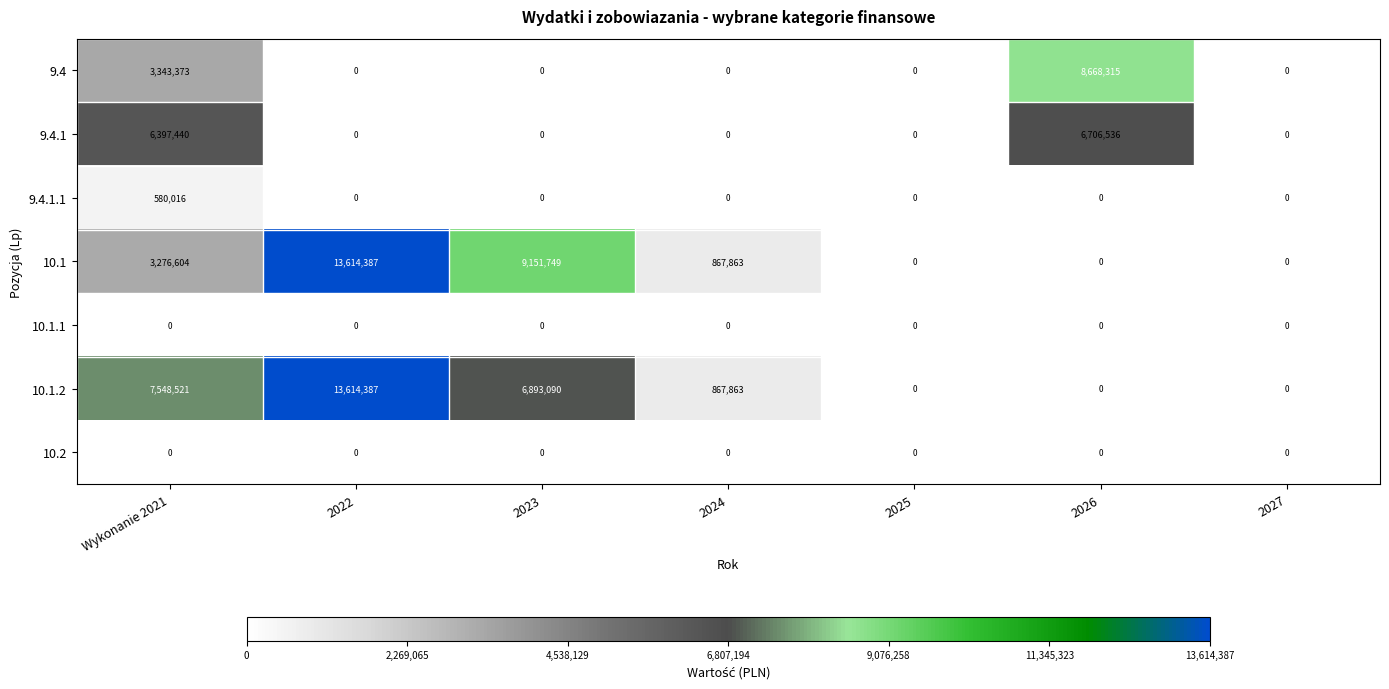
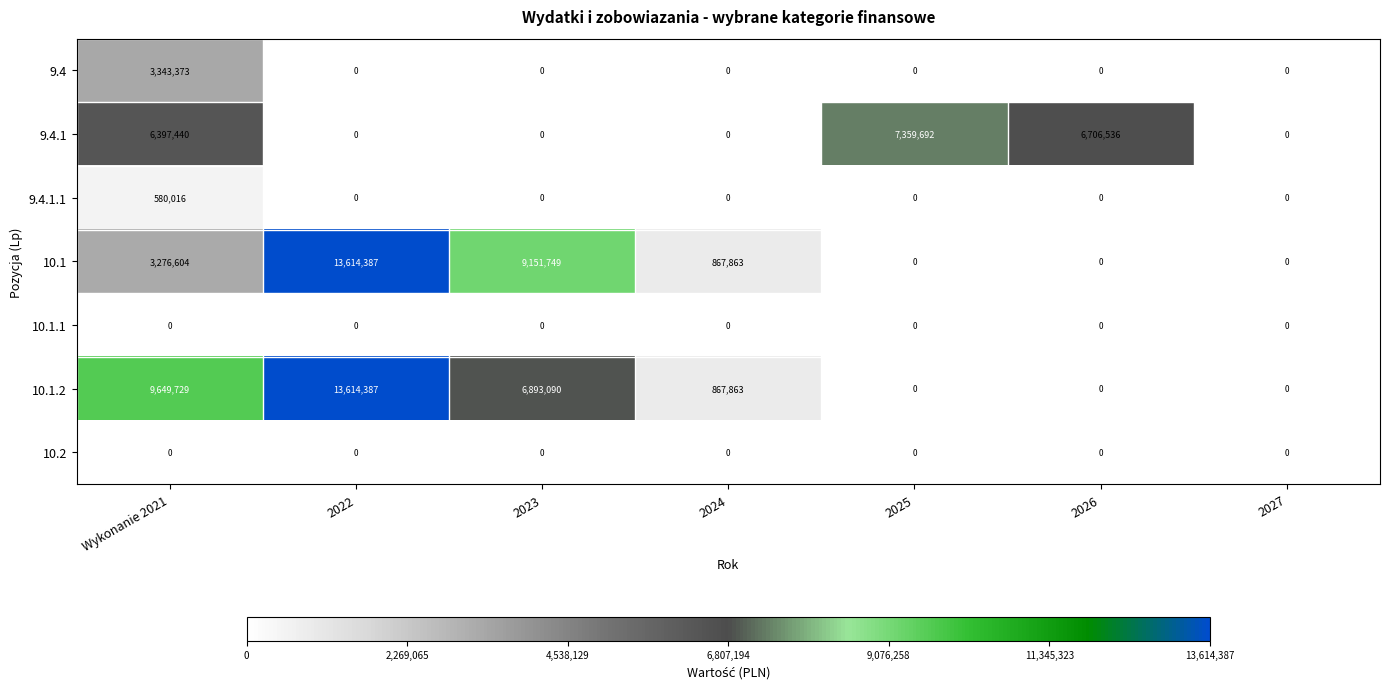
9.4, 2026: 8,668,315 -> 0
9.4.1, 2025: 0 -> 7,359,692
10.1.2, Wykonanie 2021: 7,548,521 -> 9,649,729
